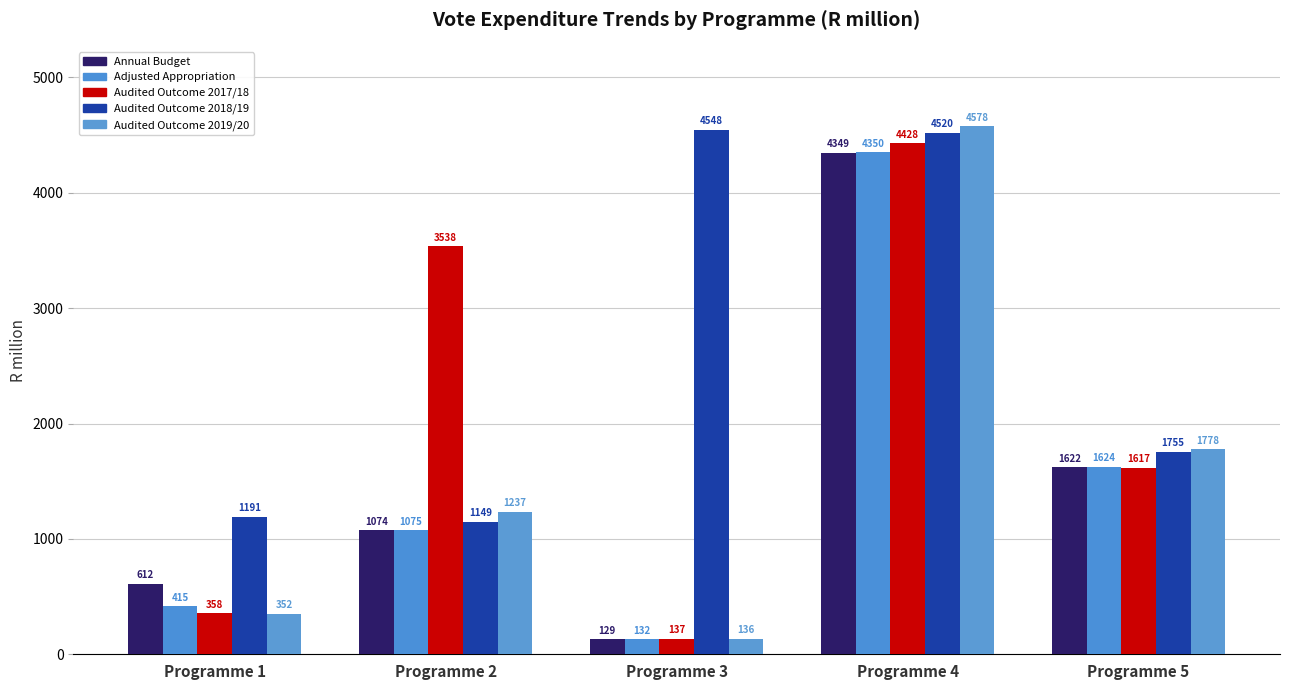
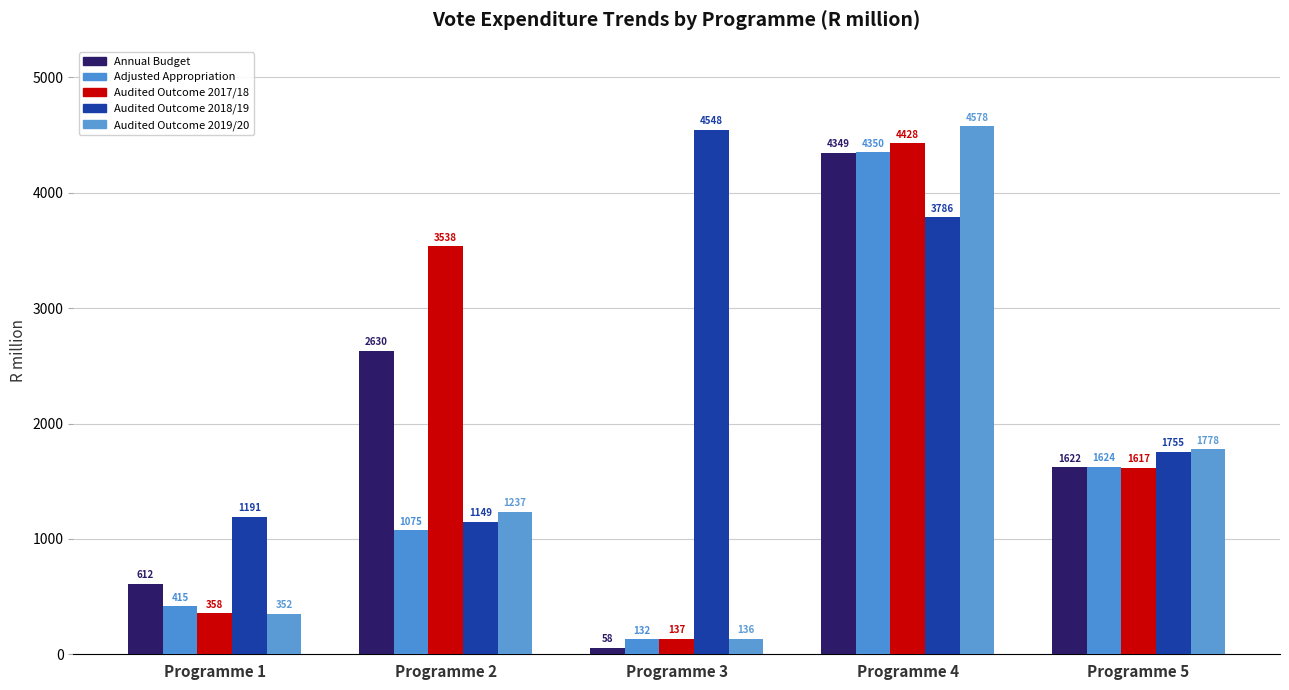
Annual Budget, Programme 2: 1074 -> 2630
Annual Budget, Programme 3: 129 -> 58
Audited Outcome 2018/19, Programme 4: 4520 -> 3786
